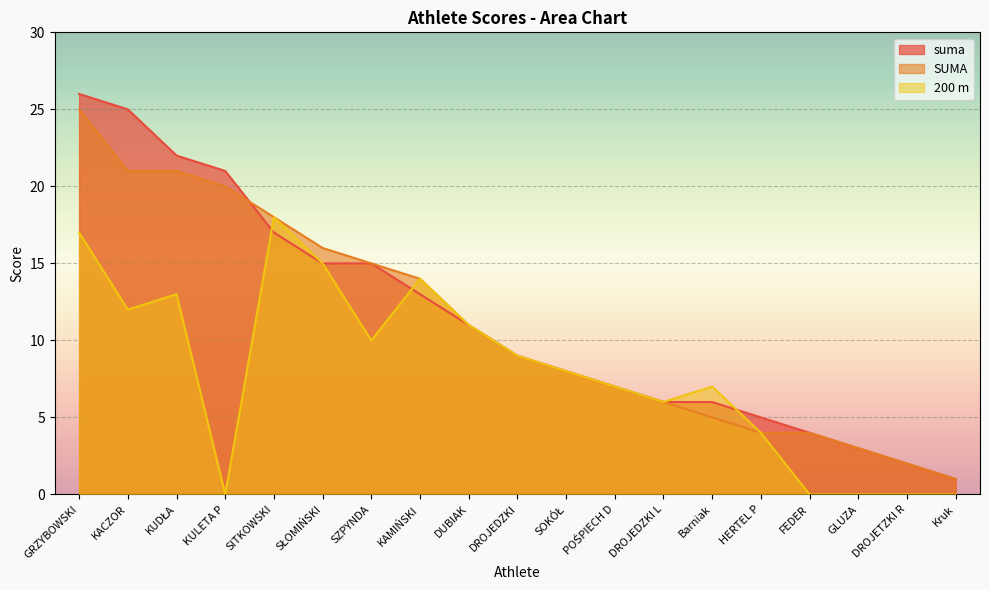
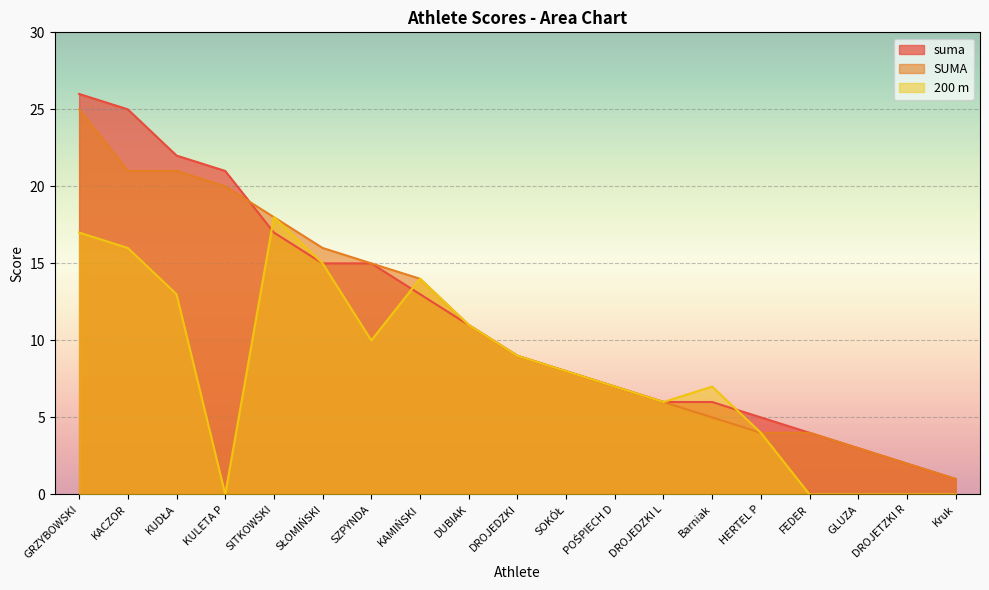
200 m, KACZOR: 12 -> 16
